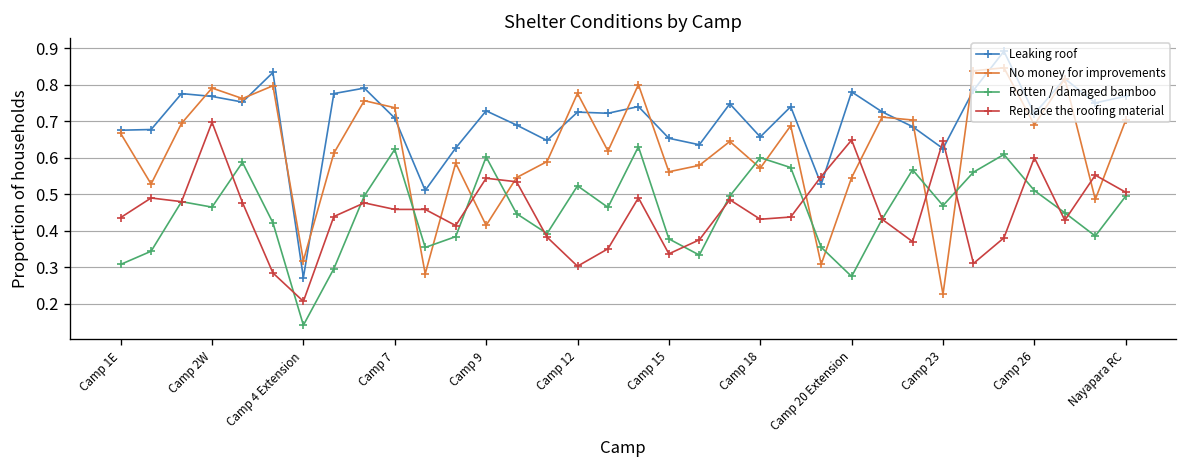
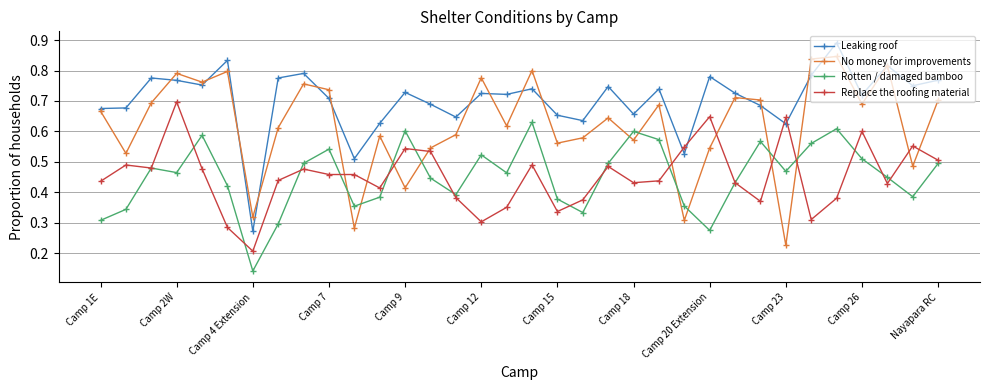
Rotten / damaged bamboo, Camp 7: 0.62 -> 0.54
